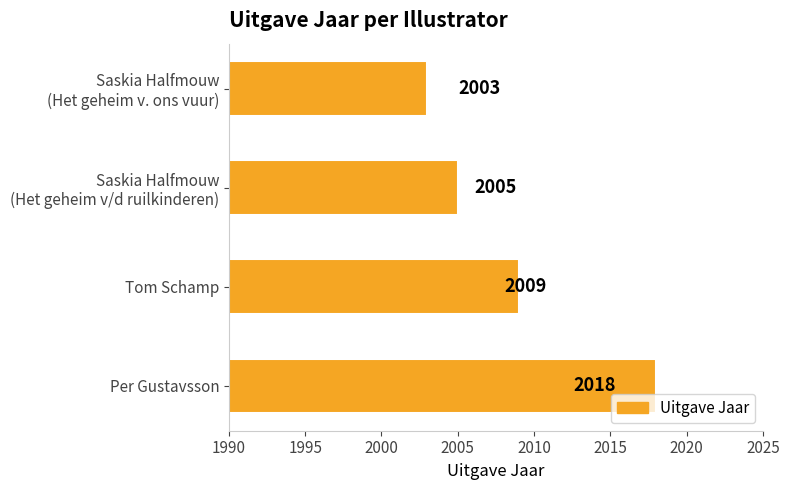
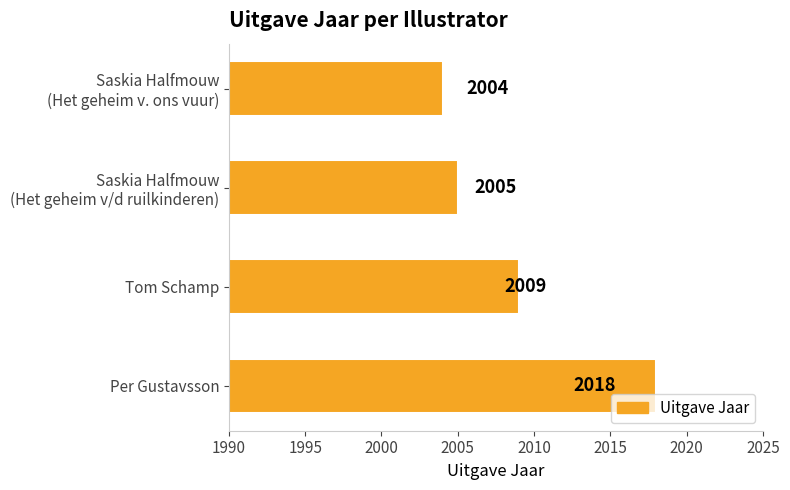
Saskia Halfmouw (Het geheim v. ons vuur): 2003 -> 2004
